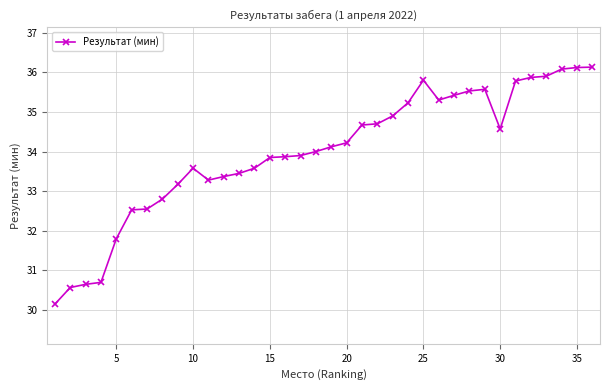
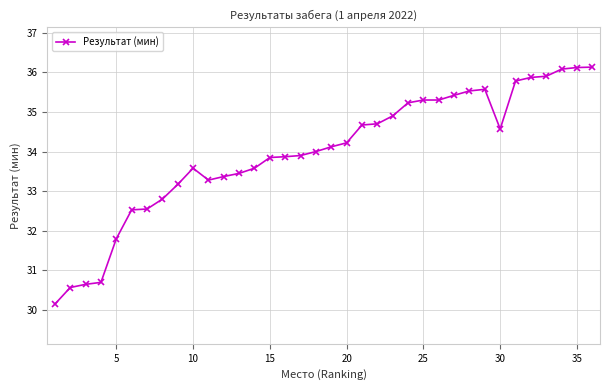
25: 35.8 -> 35.3
